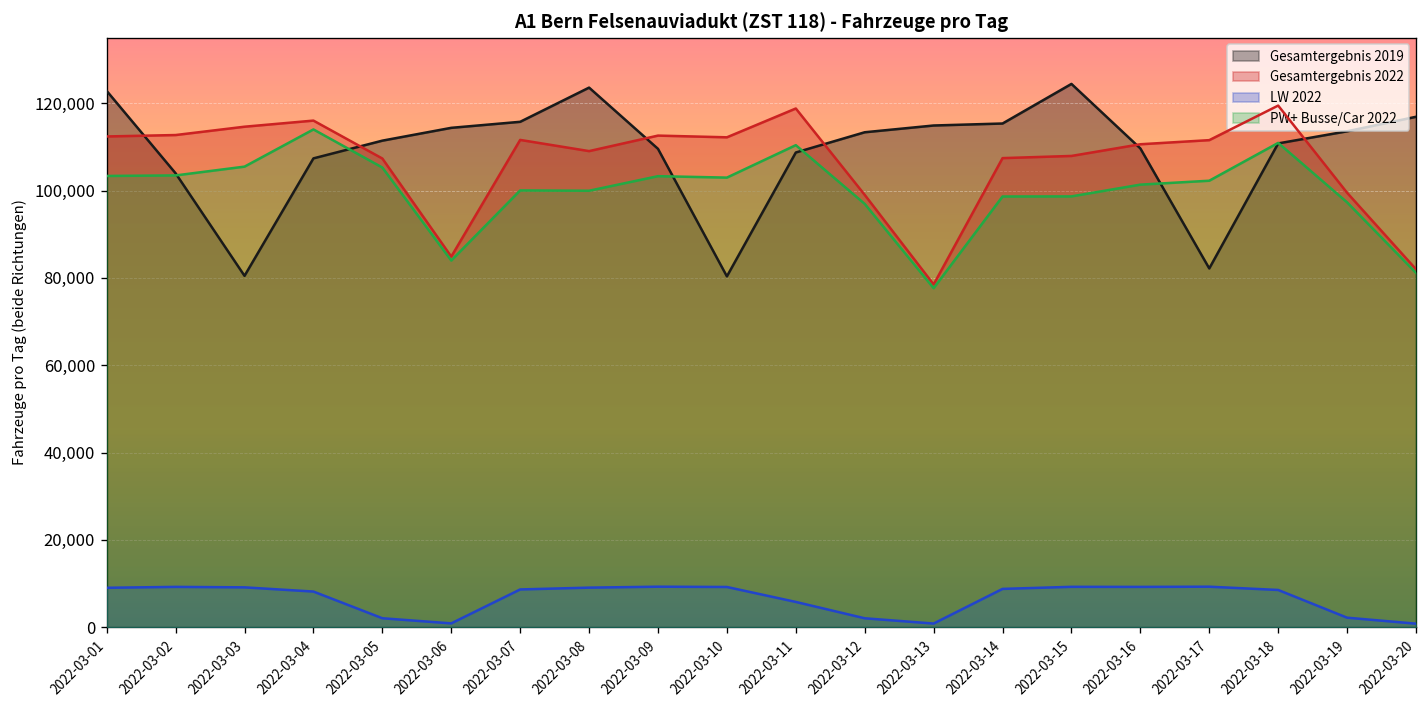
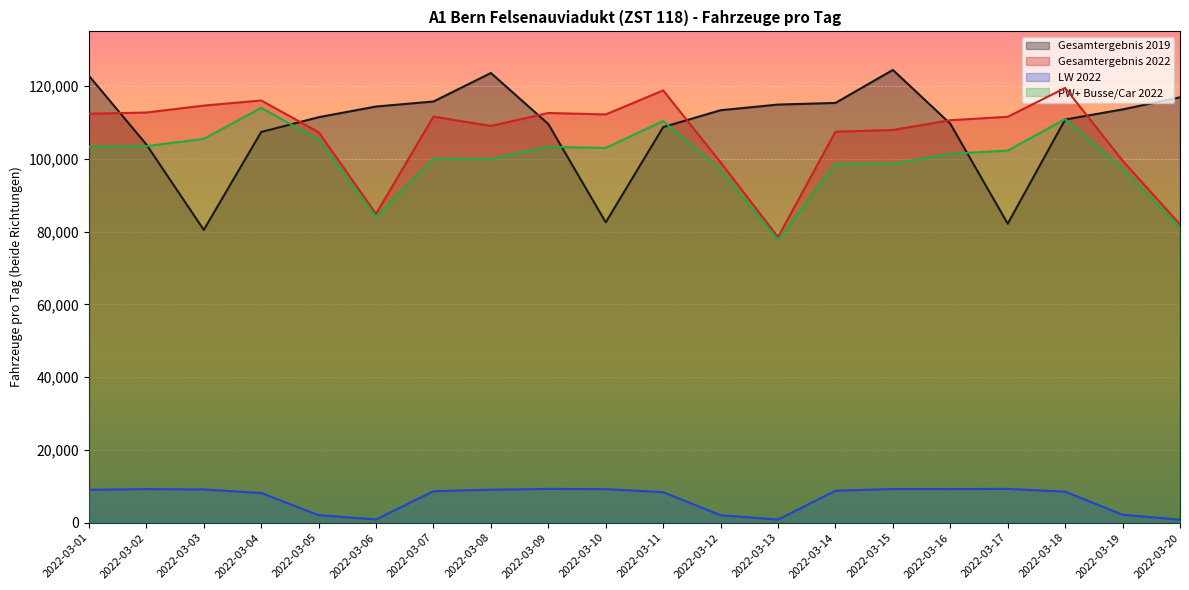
Gesamtergebnis 2019, 2022-03-10: 80,000 -> 83,000
LW 2022, 2022-03-11: 6,000 -> 8,000
